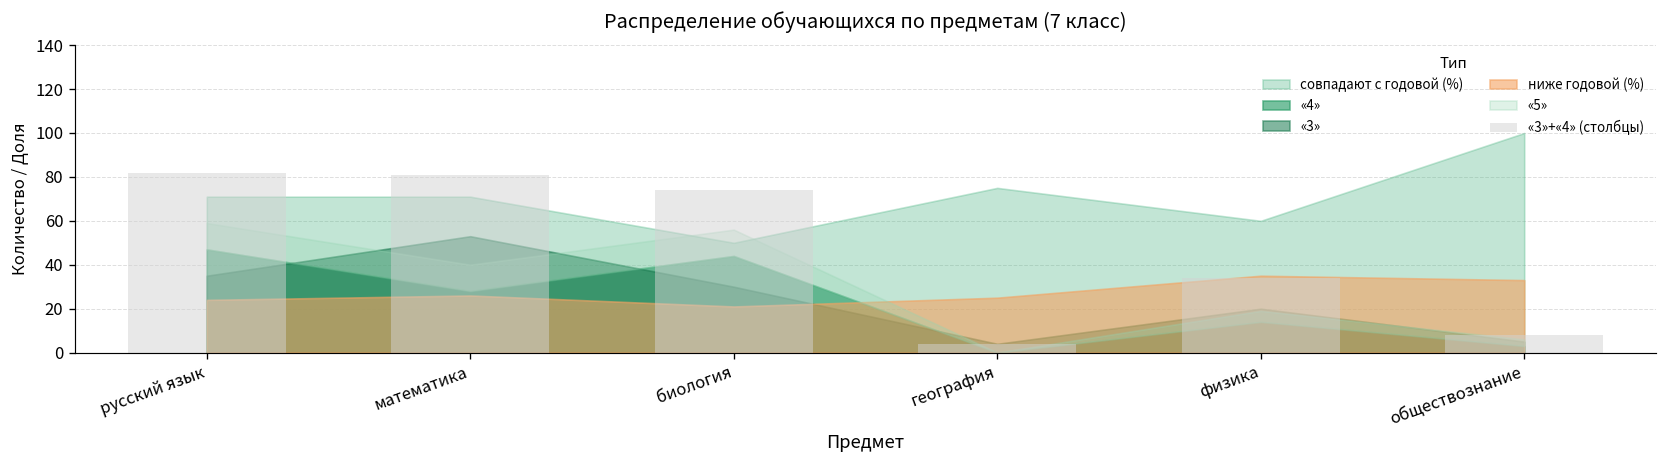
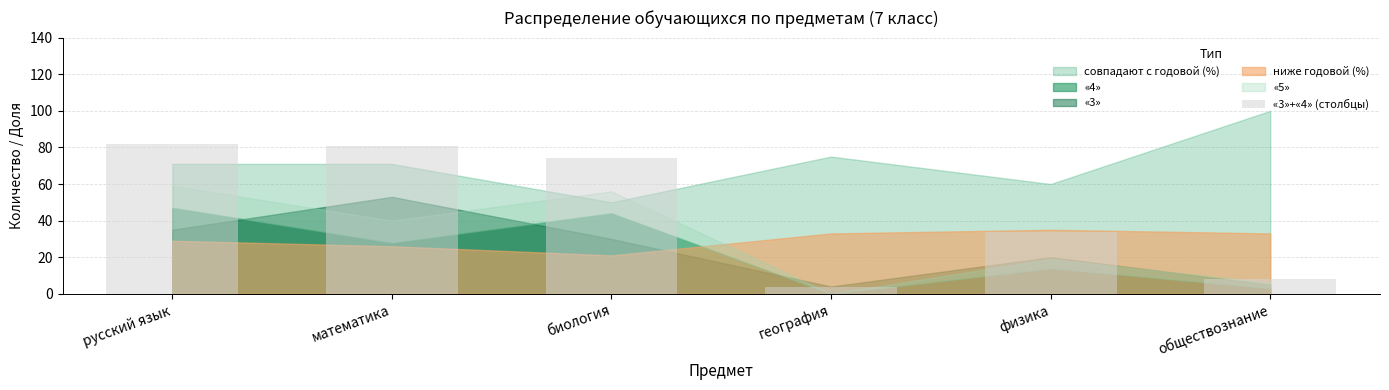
ниже годовой (%), русский язык: 24 -> 29
ниже годовой (%), география: 25 -> 33
